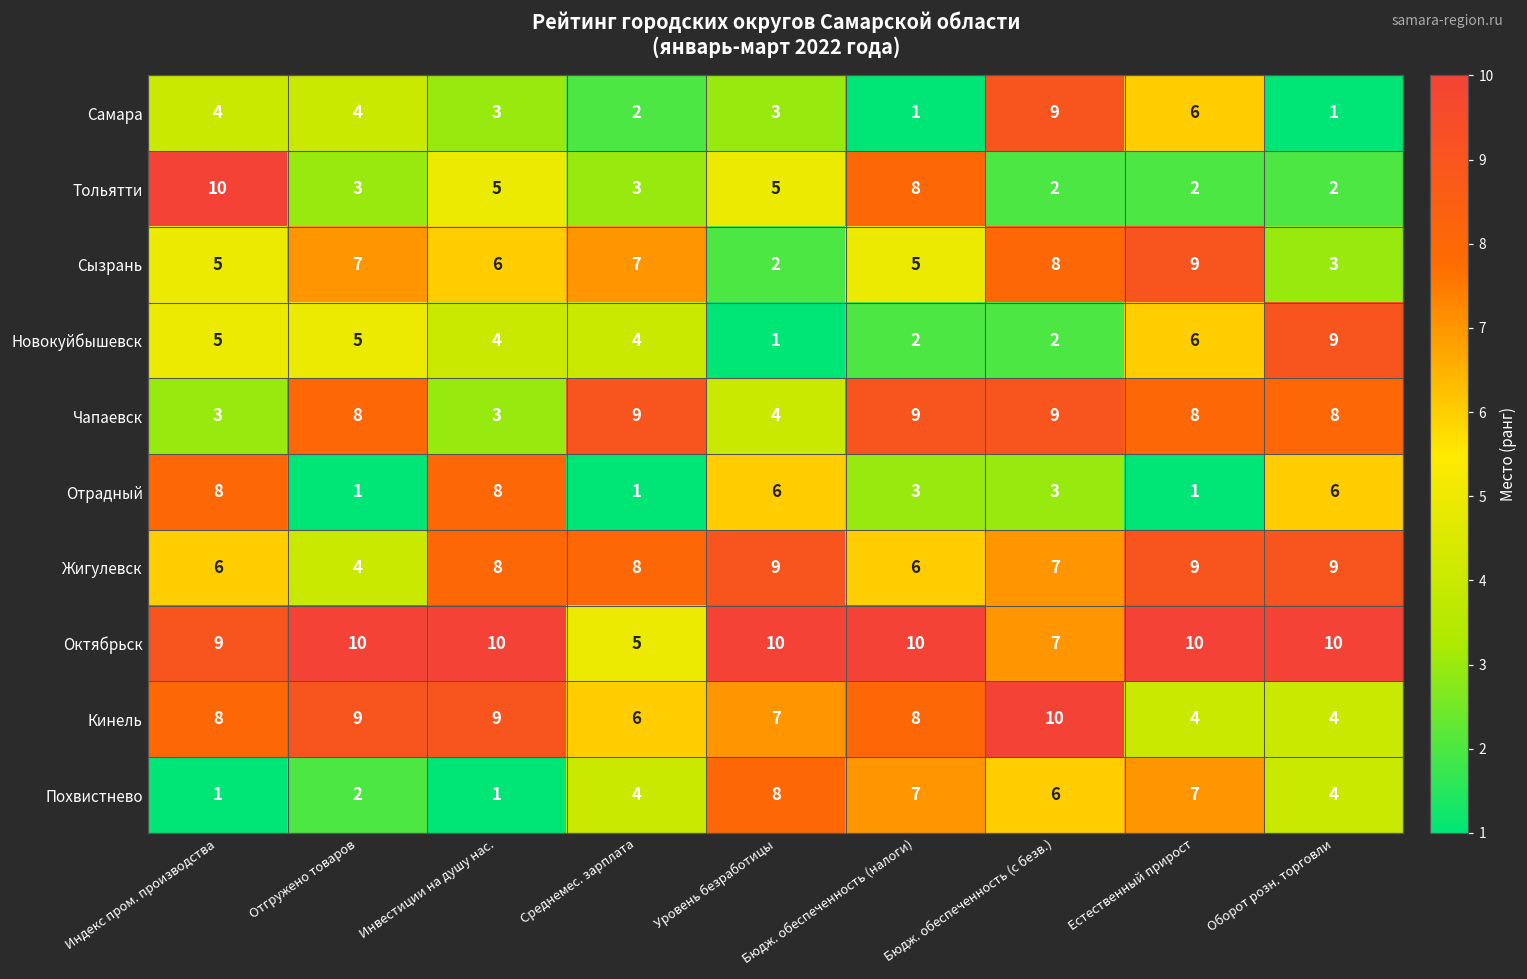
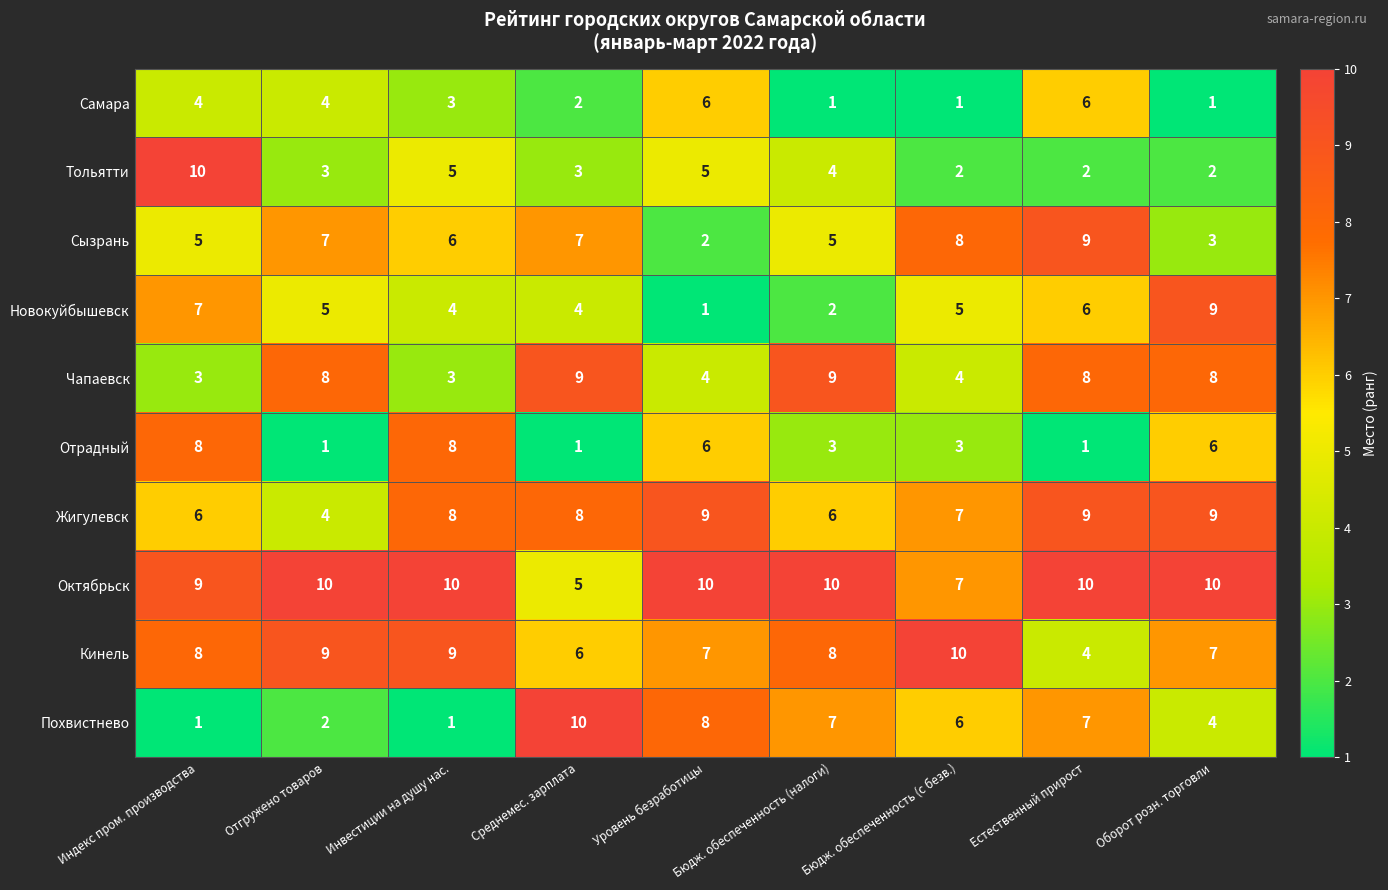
Самара, Уровень безработицы: 3 -> 6
Самара, Бюдж. обеспеченность (с безв.): 9 -> 1
Тольятти, Бюдж. обеспеченность (налоги): 8 -> 4
Новокуйбышевск, Индекс пром. производства: 5 -> 7
Новокуйбышевск, Бюдж. обеспеченность (с безв.): 2 -> 5
Чапаевск, Бюдж. обеспеченность (с безв.): 9 -> 4
Кинель, Оборот розн. торговли: 4 -> 7
Похвистнево, Среднемес. зарплата: 4 -> 10
